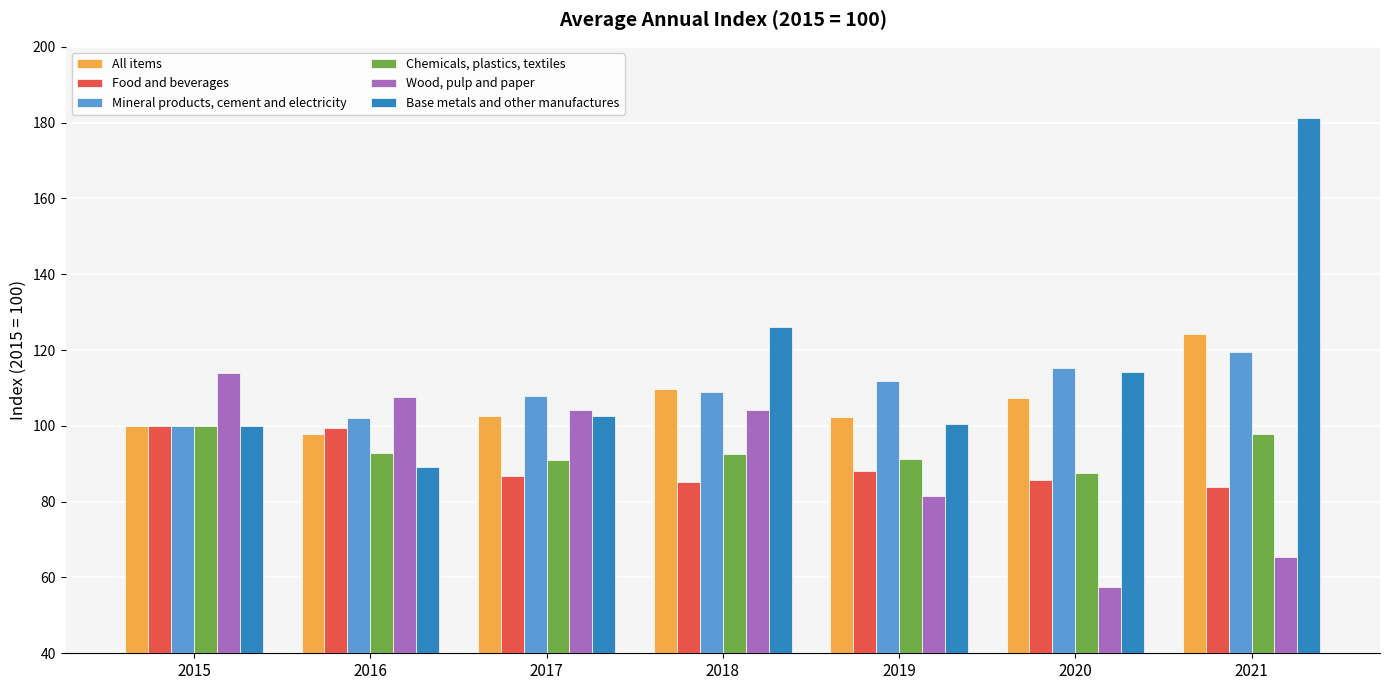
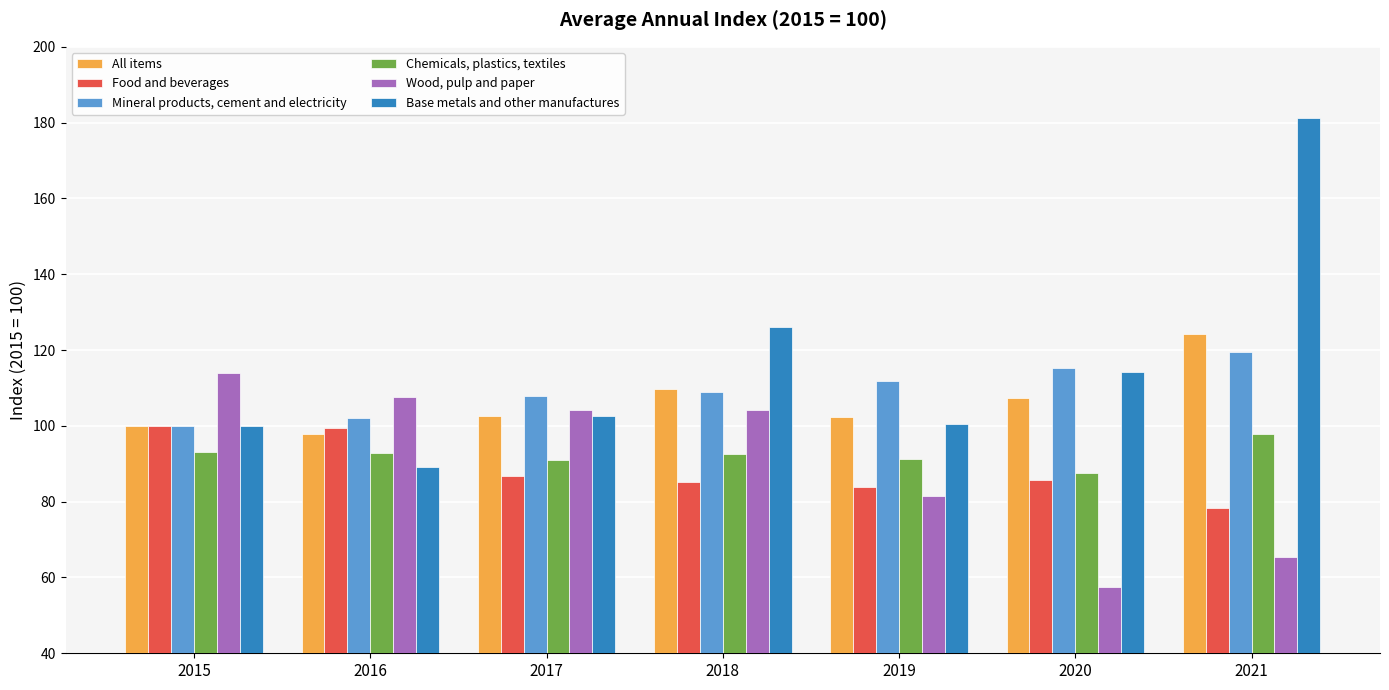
Chemicals, plastics, textiles, 2015: 100 -> 93
Food and beverages, 2019: 88 -> 84
Food and beverages, 2021: 84 -> 78
